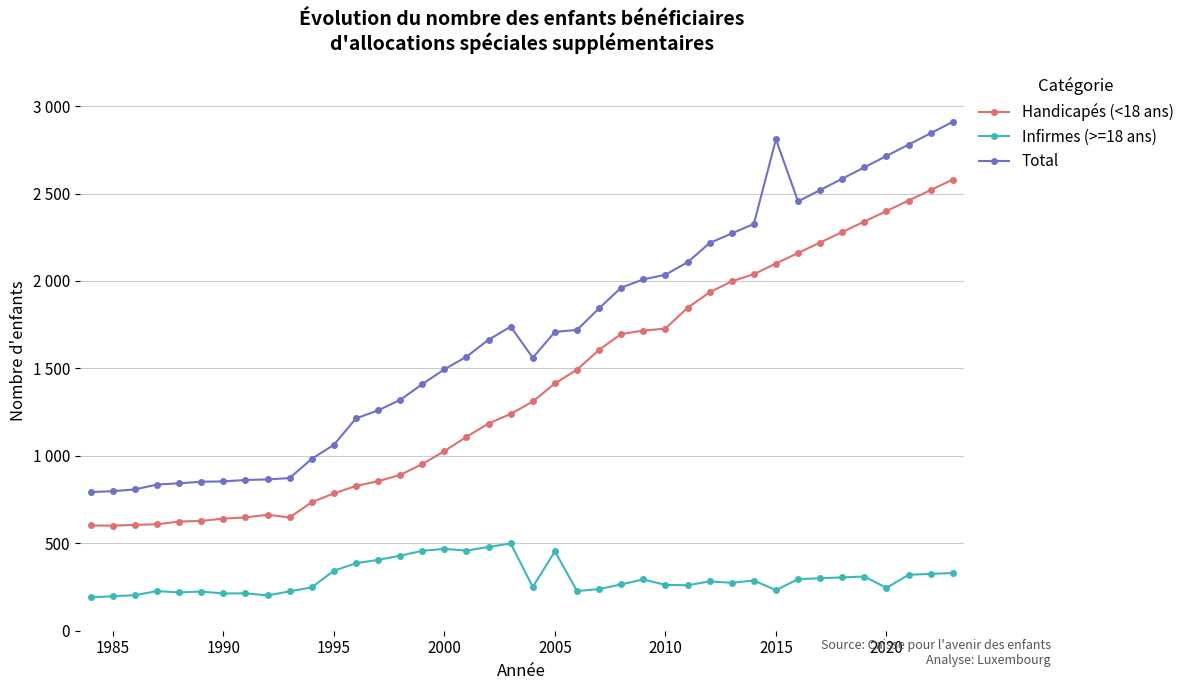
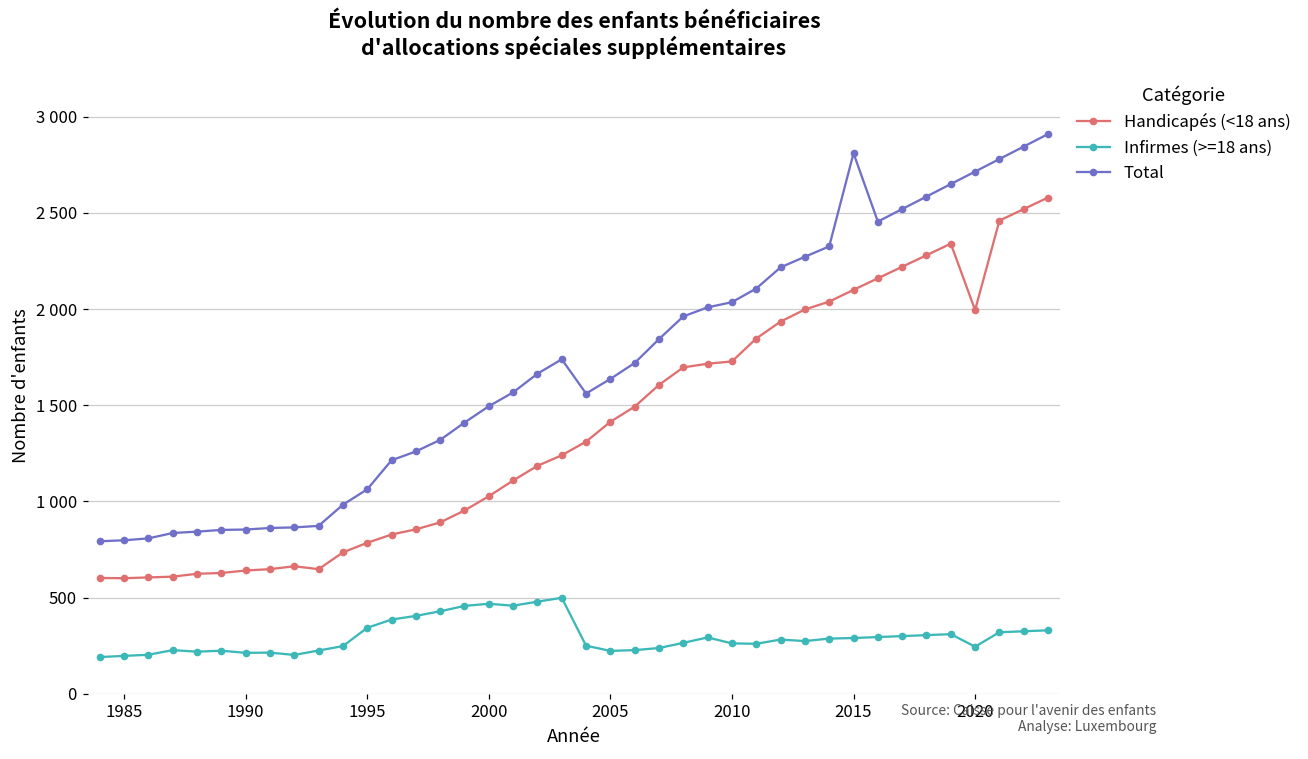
Infirmes (>=18 ans), 2005: 450 -> 220
Total, 2005: 1710 -> 1640
Infirmes (>=18 ans), 2015: 230 -> 290
Handicapés (<18 ans), 2020: 2400 -> 2000
